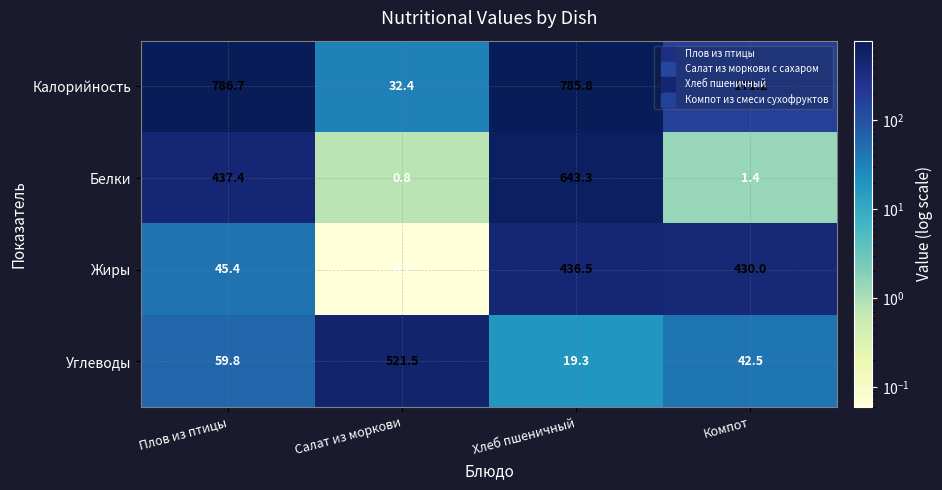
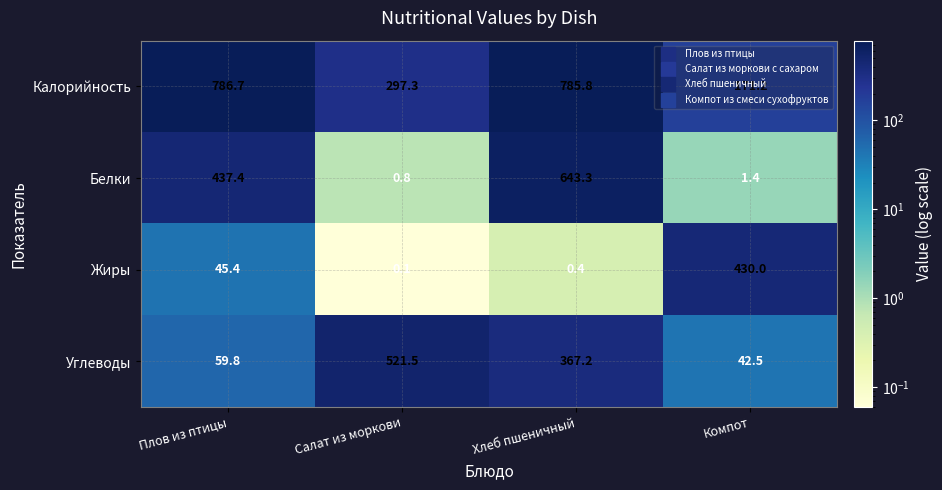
Калорийность, Салат из моркови: 32.4 -> 297.3
Жиры, Хлеб пшеничный: 436.5 -> 0.4
Углеводы, Хлеб пшеничный: 19.3 -> 367.2
